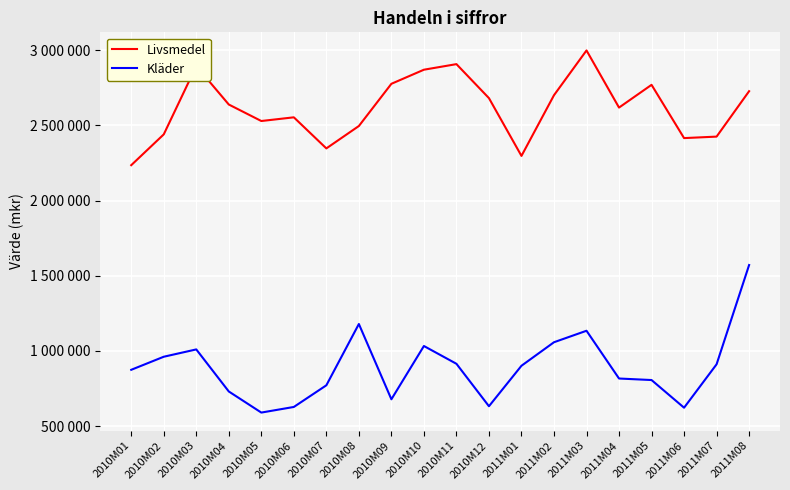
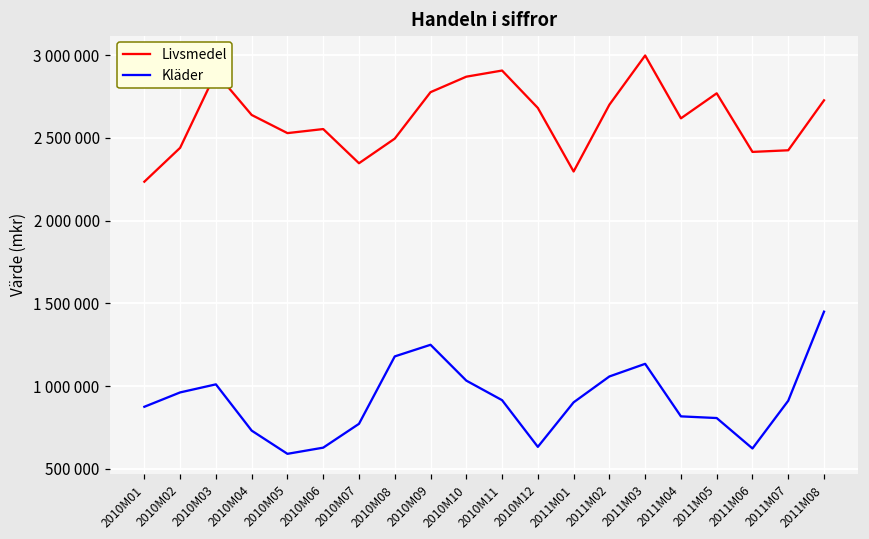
Kläder, 2010M09: 680000 -> 1250000
Kläder, 2011M08: 1570000 -> 1450000
